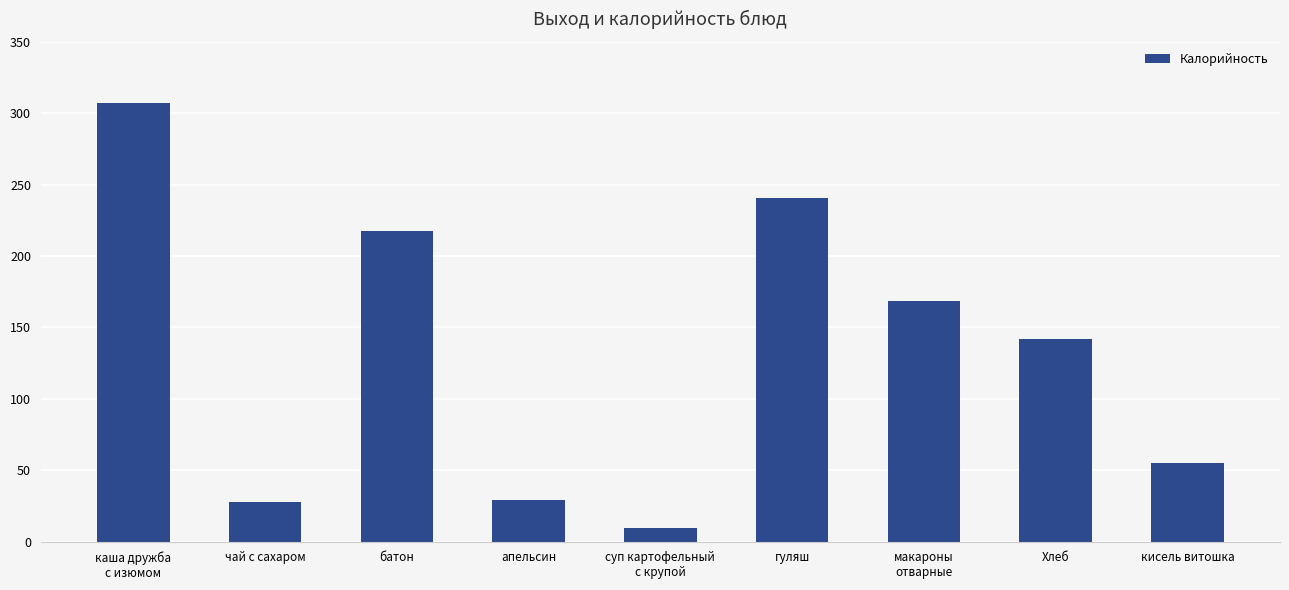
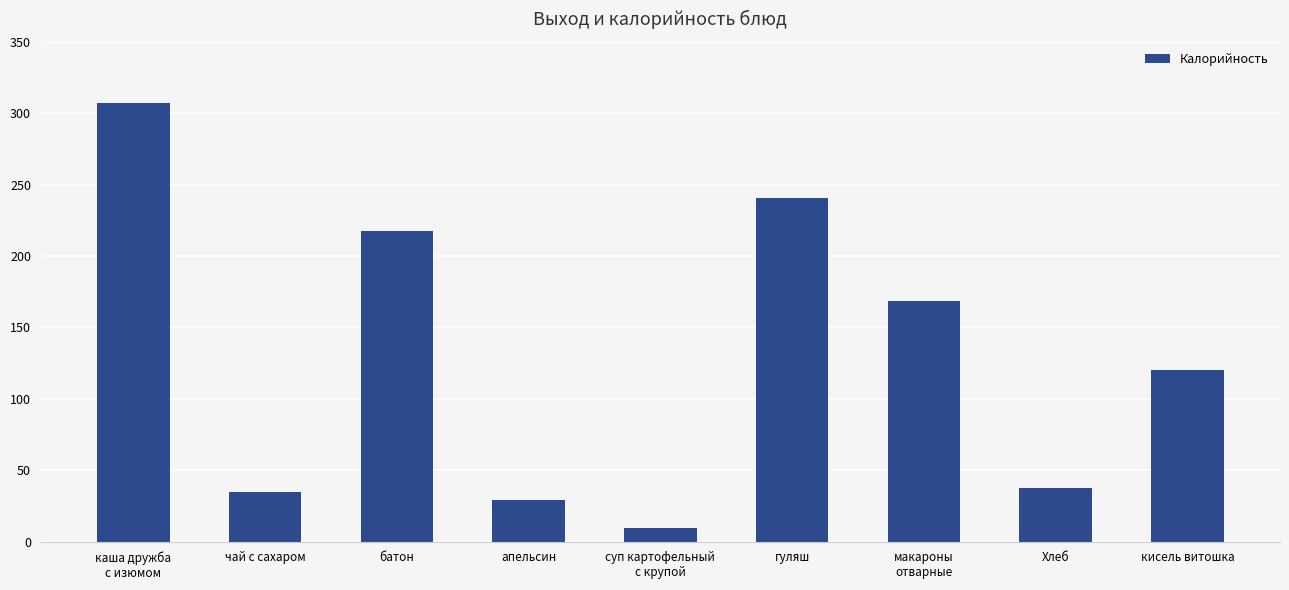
чай с сахаром: 28 -> 35
Хлеб: 142 -> 37
кисель витошка: 55 -> 120
